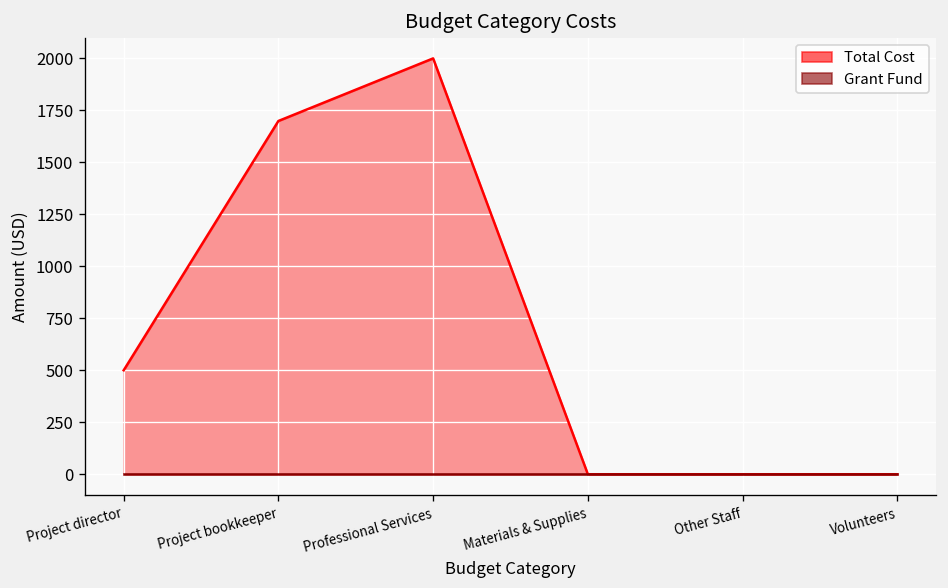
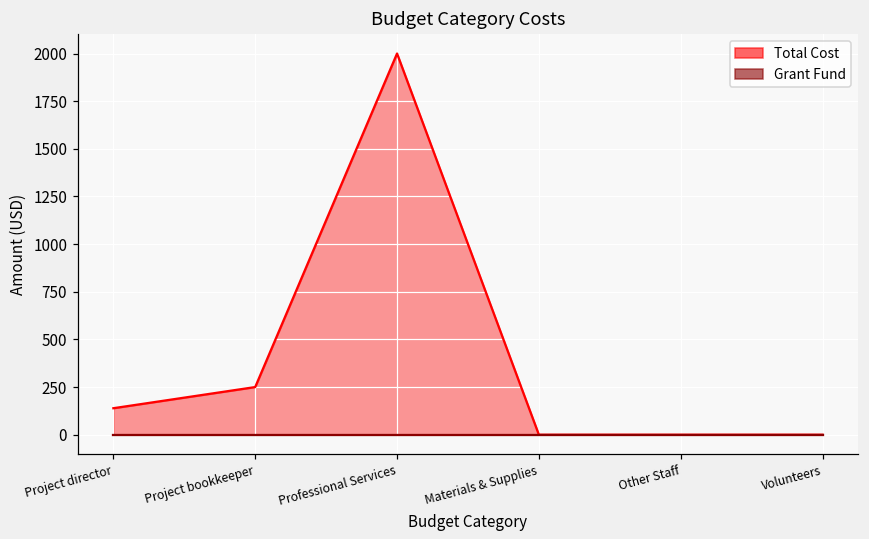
Total Cost, Project director: 500 -> 140
Total Cost, Project bookkeeper: 1700 -> 250
